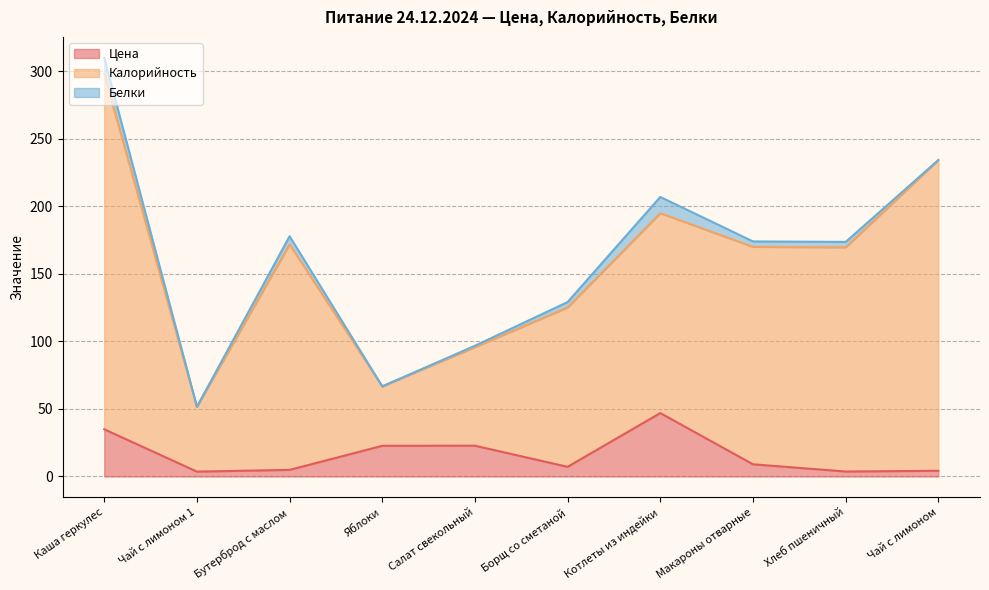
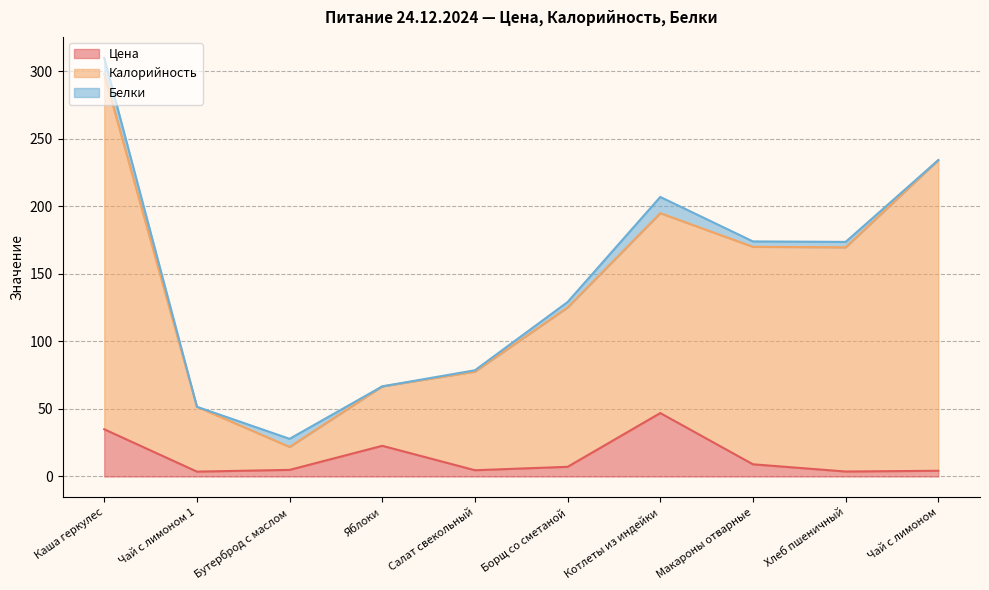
Калорийность, Бутерброд с маслом: 167 -> 17
Цена, Салат свекольный: 23 -> 5
